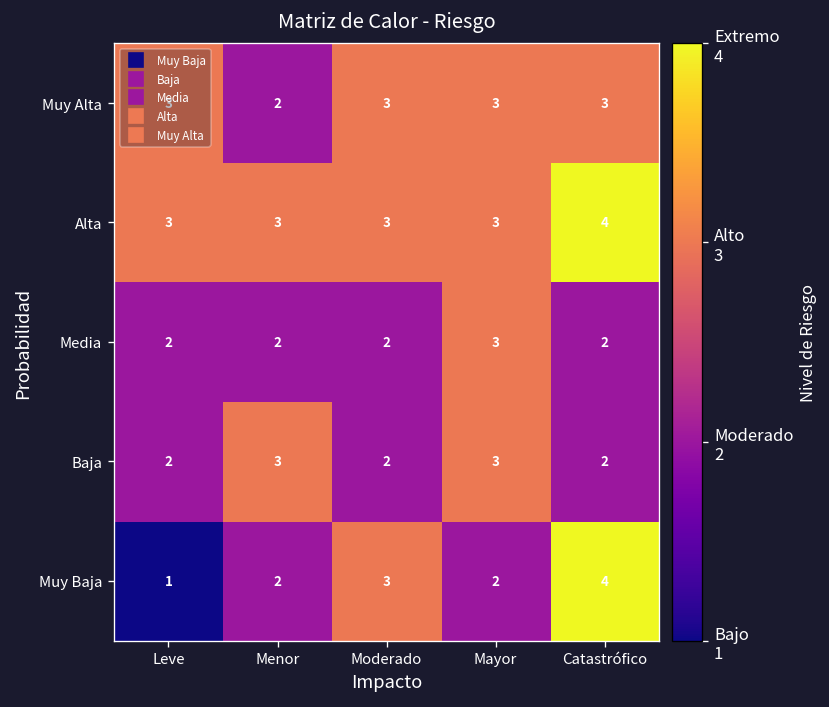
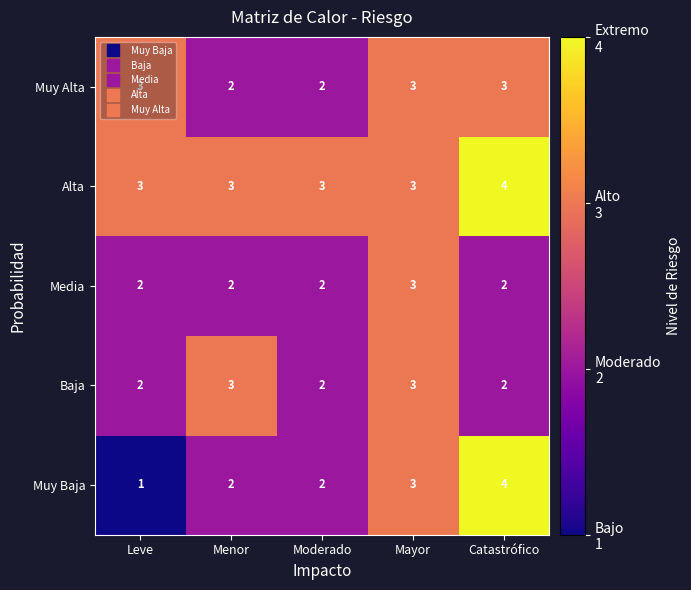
Muy Alta, Moderado: 3 -> 2
Muy Baja, Moderado: 3 -> 2
Muy Baja, Mayor: 2 -> 3
